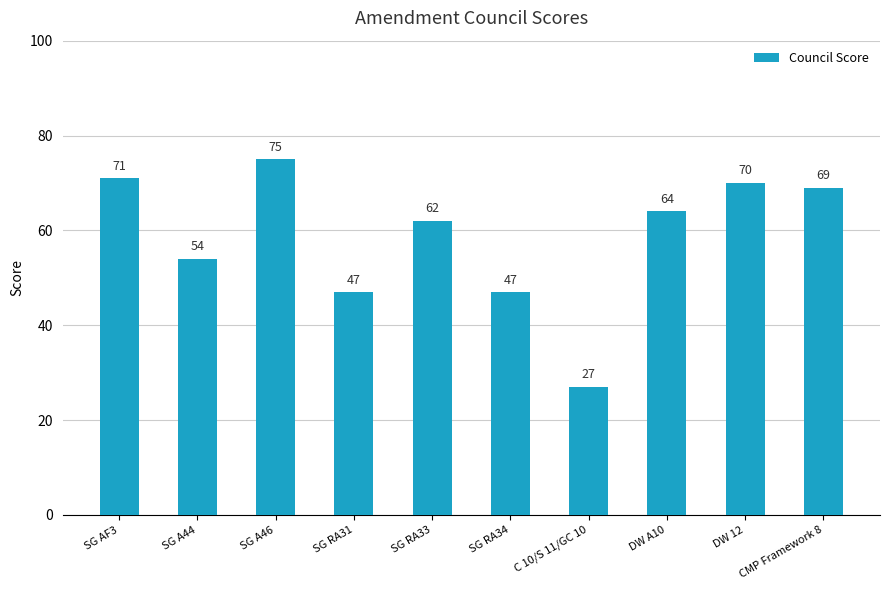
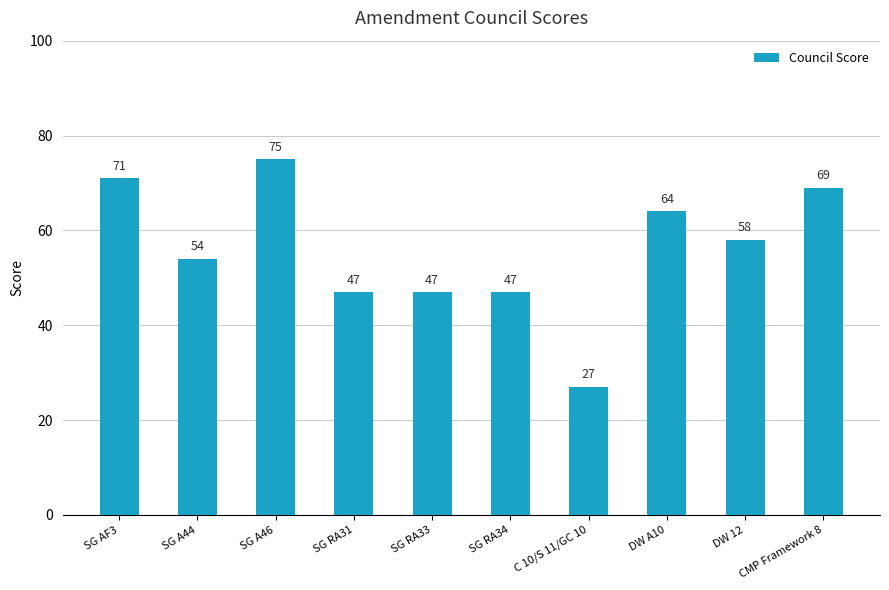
SG RA33: 62 -> 47
DW 12: 70 -> 58
